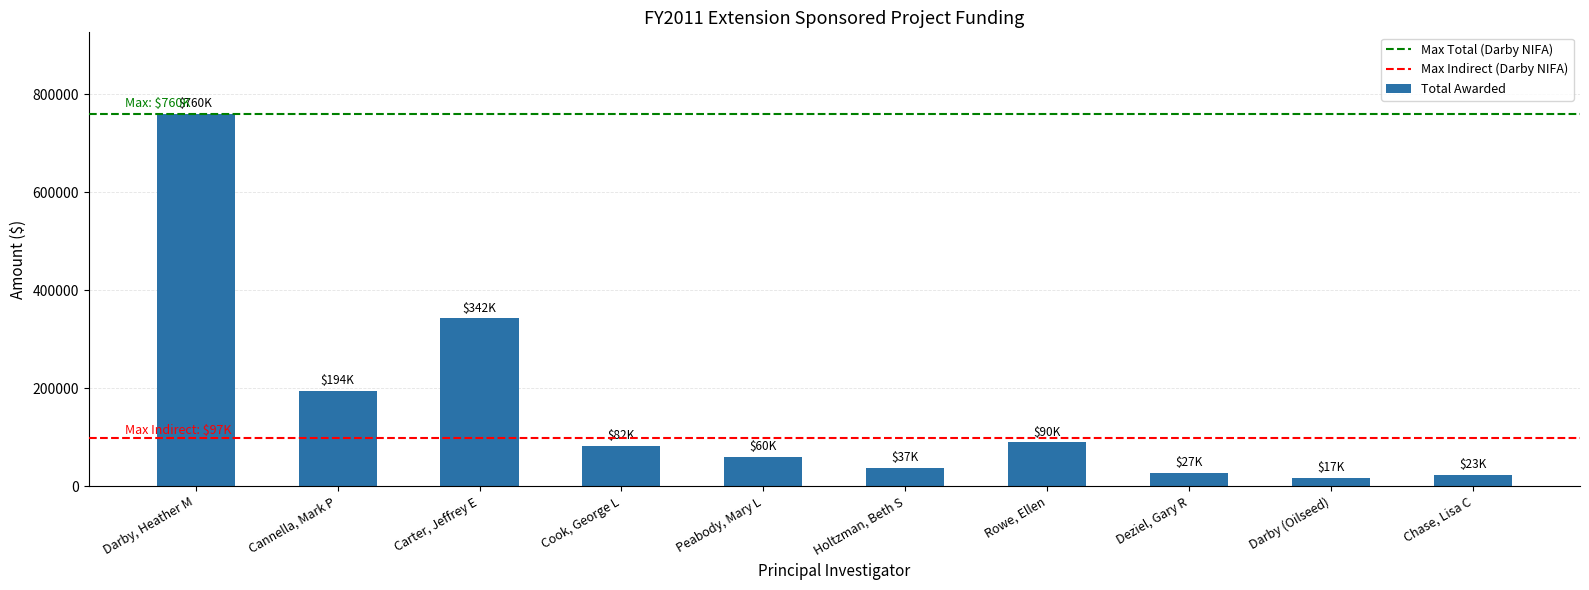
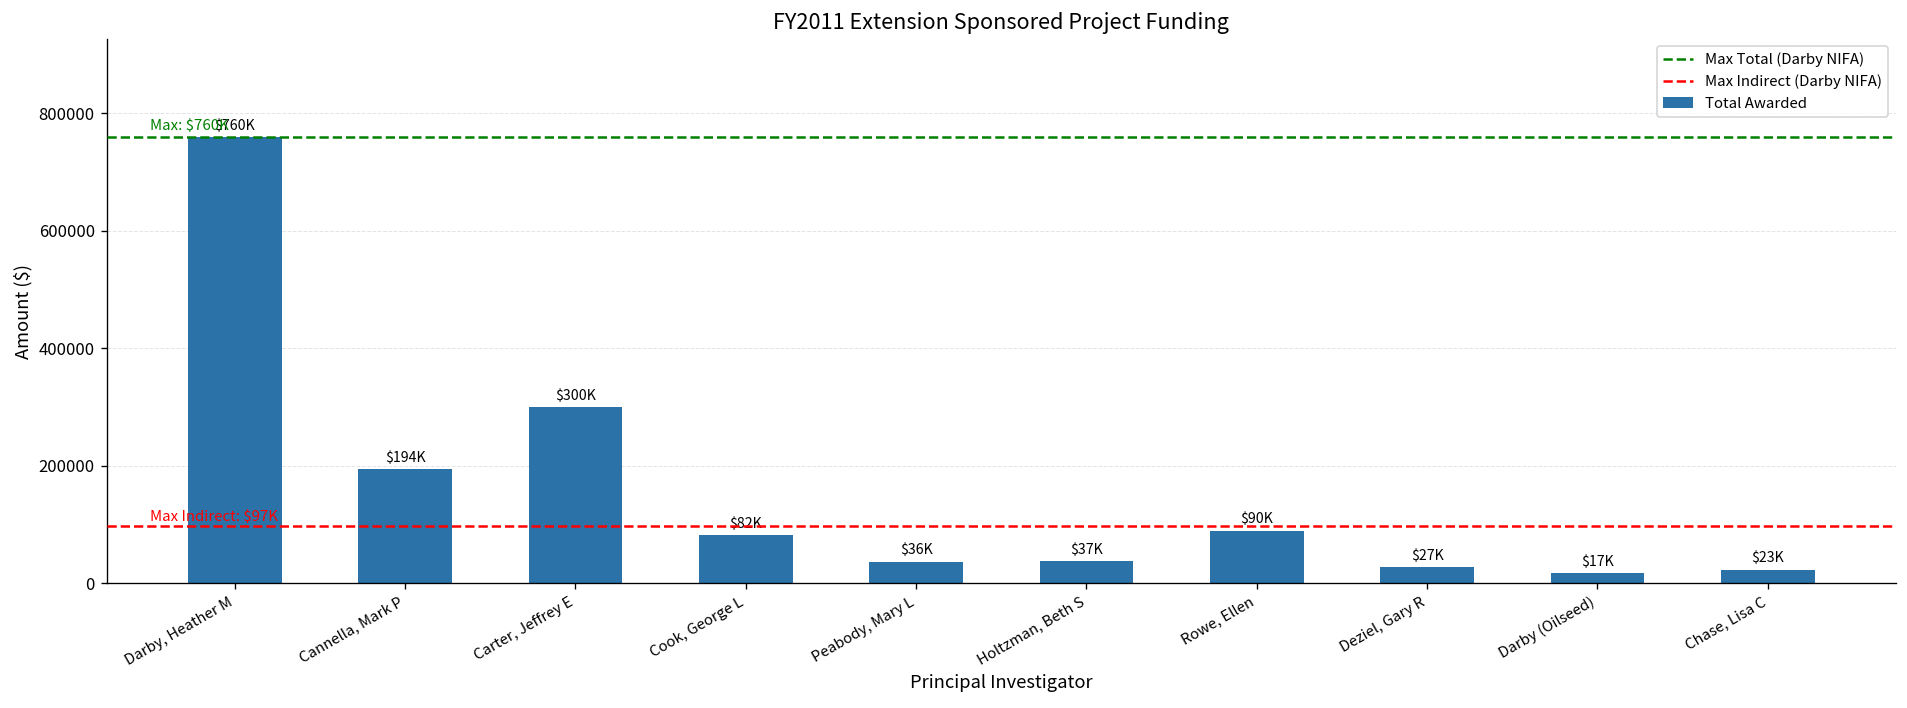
Carter, Jeffrey E: $342K -> $300K
Peabody, Mary L: $60K -> $36K
